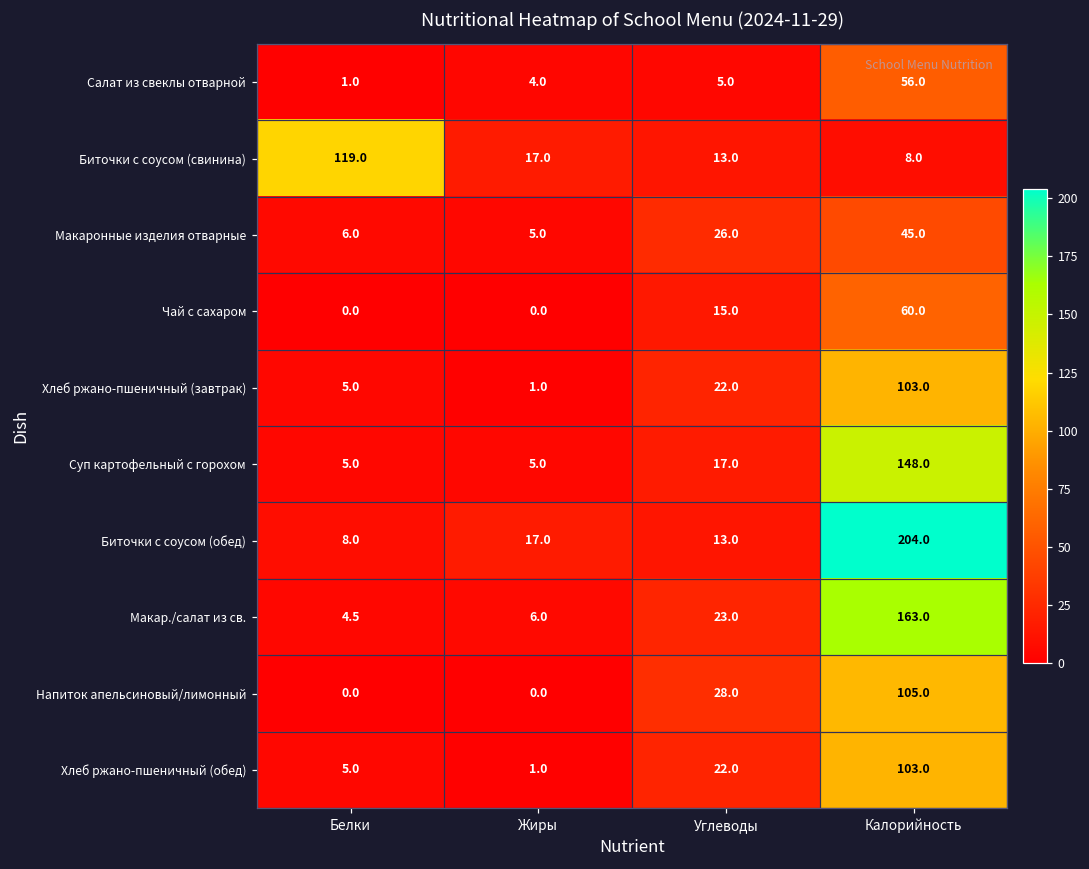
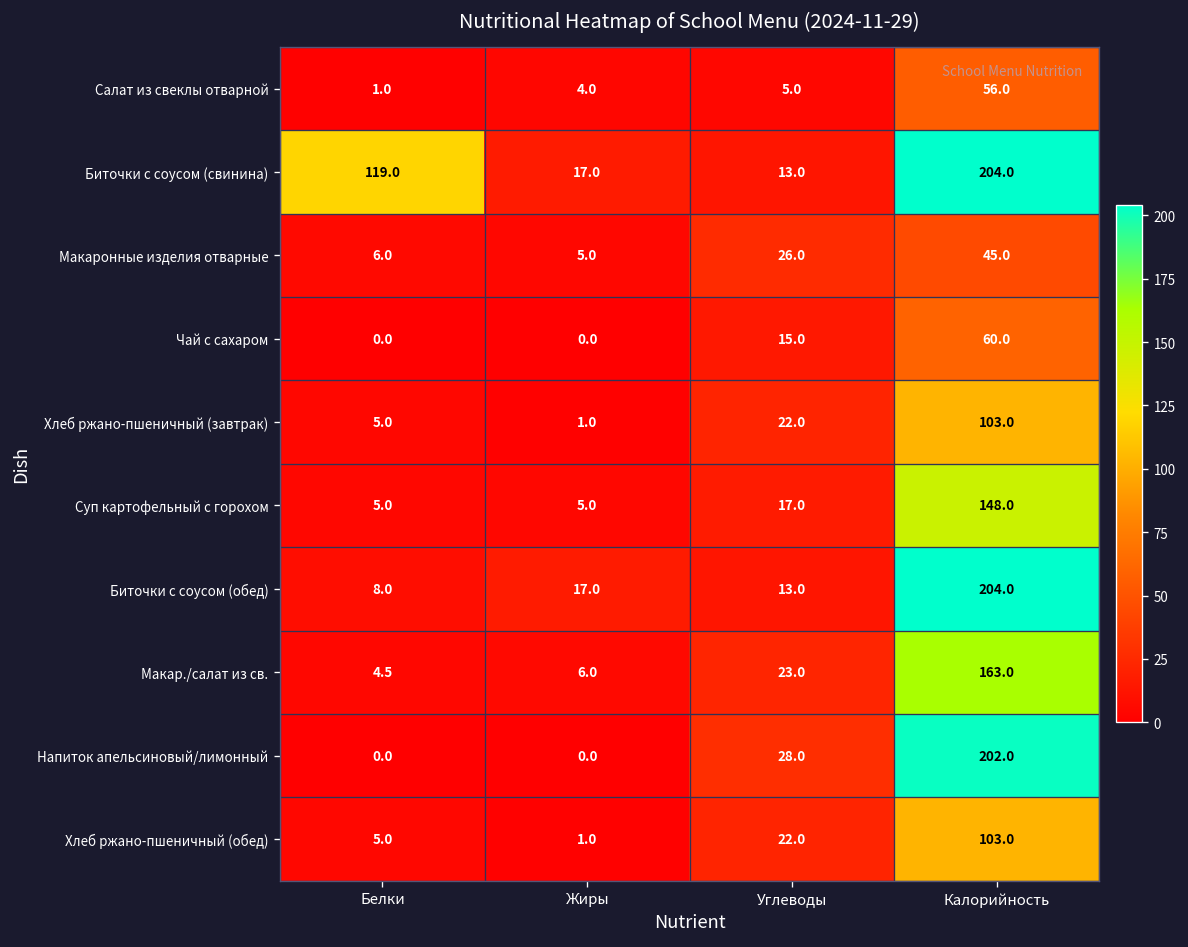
Биточки с соусом (свинина), Калорийность: 8.0 -> 204.0
Напиток апельсиновый/лимонный, Калорийность: 105.0 -> 202.0
